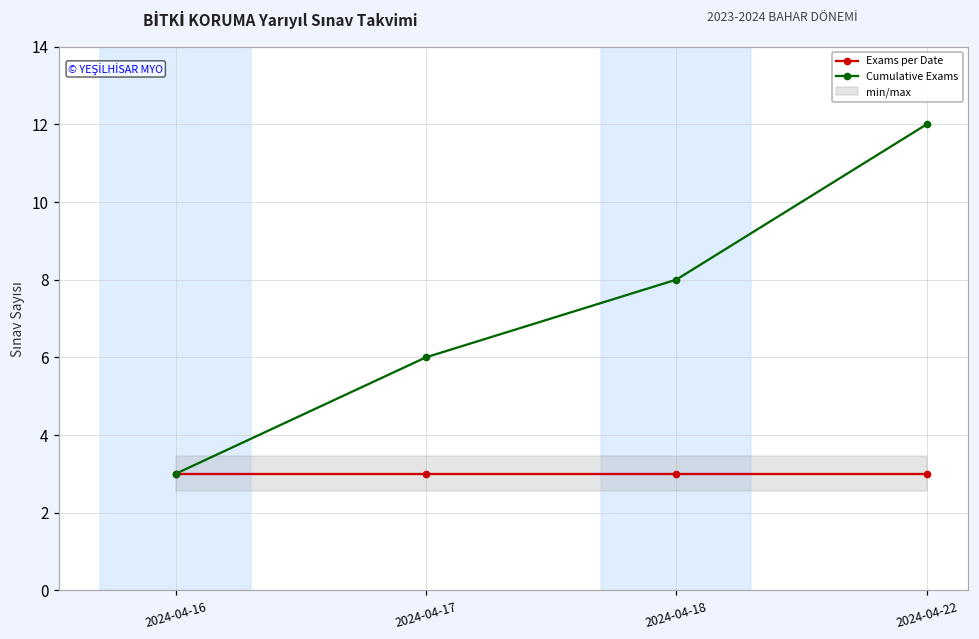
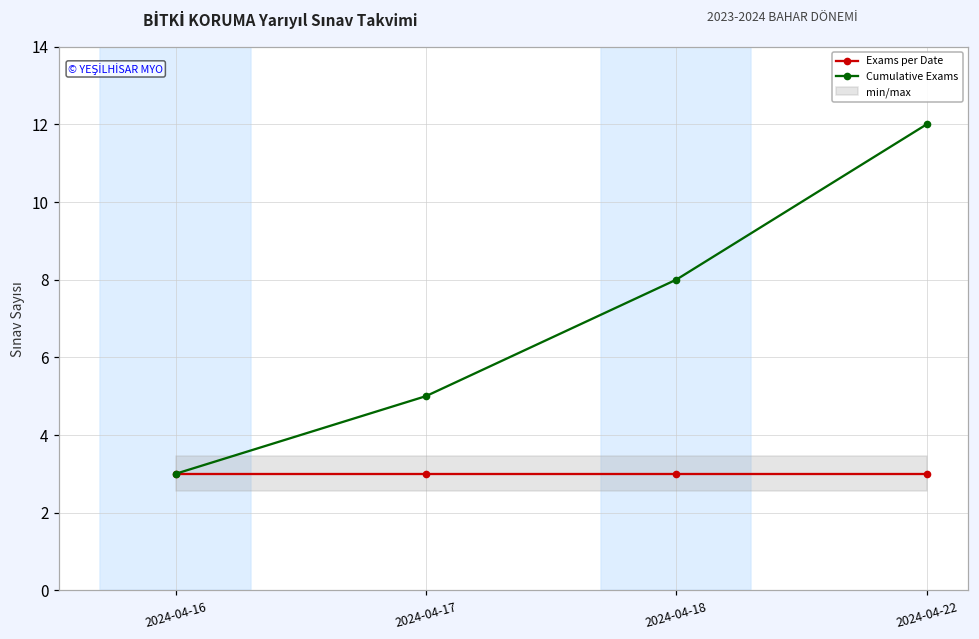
Cumulative Exams, 2024-04-17: 6 -> 5
